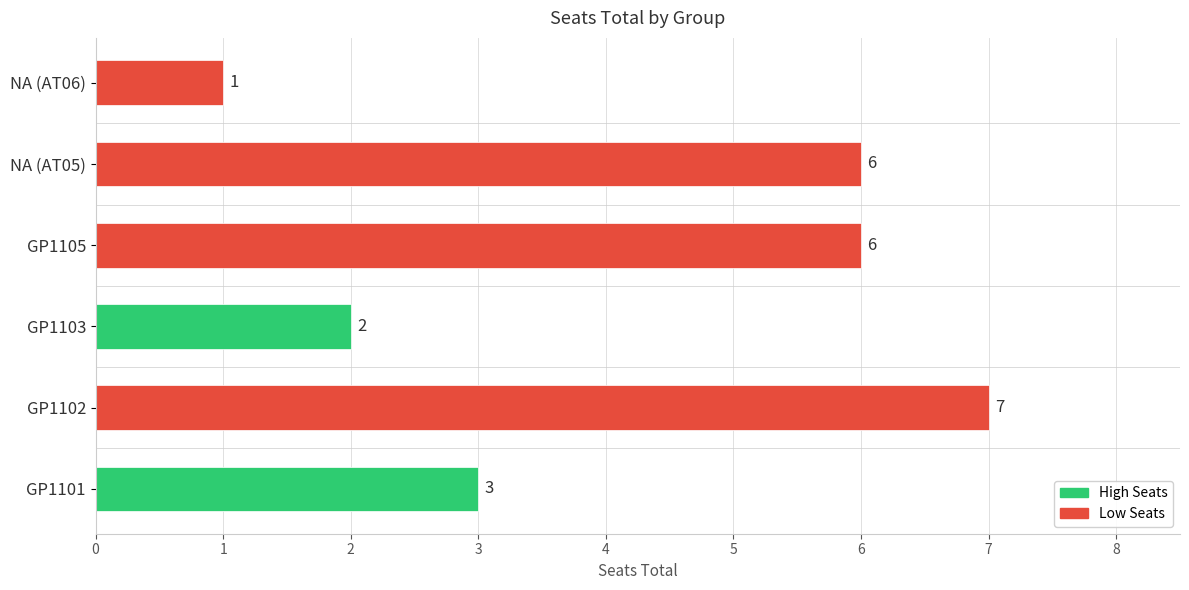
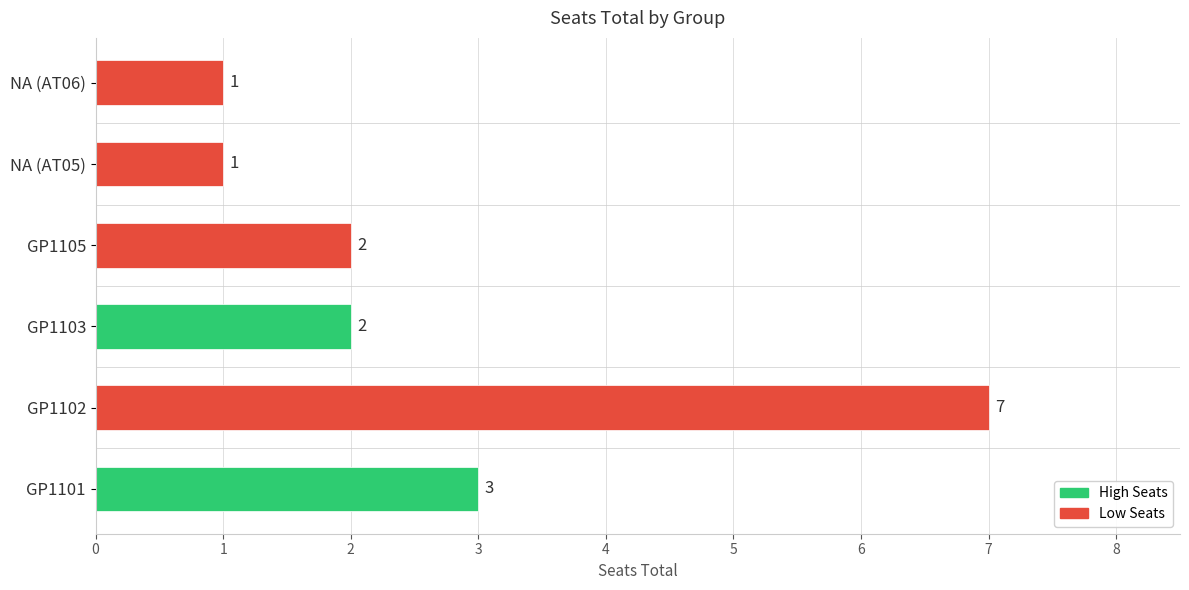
NA (AT05): 6 -> 1
GP1105: 6 -> 2
